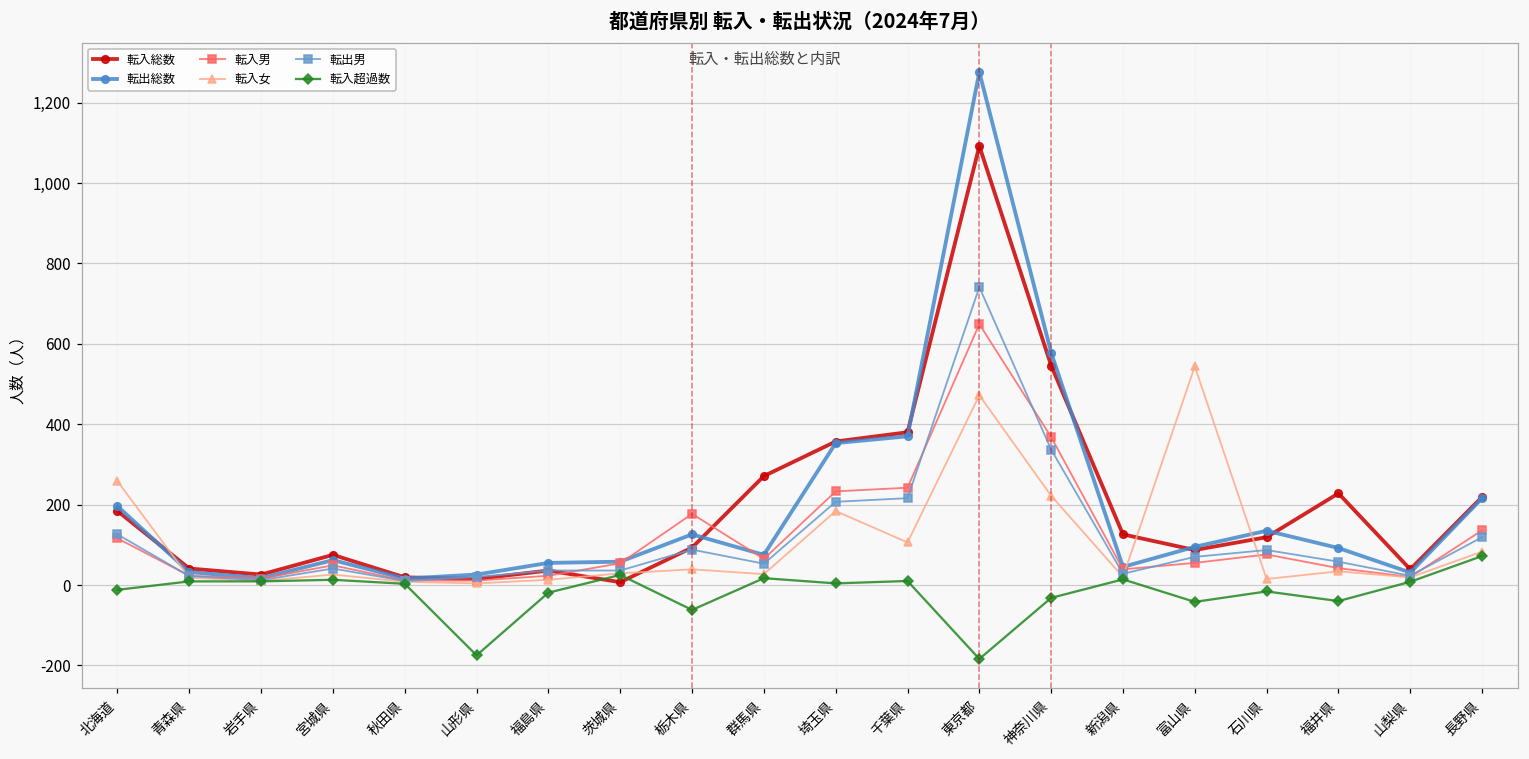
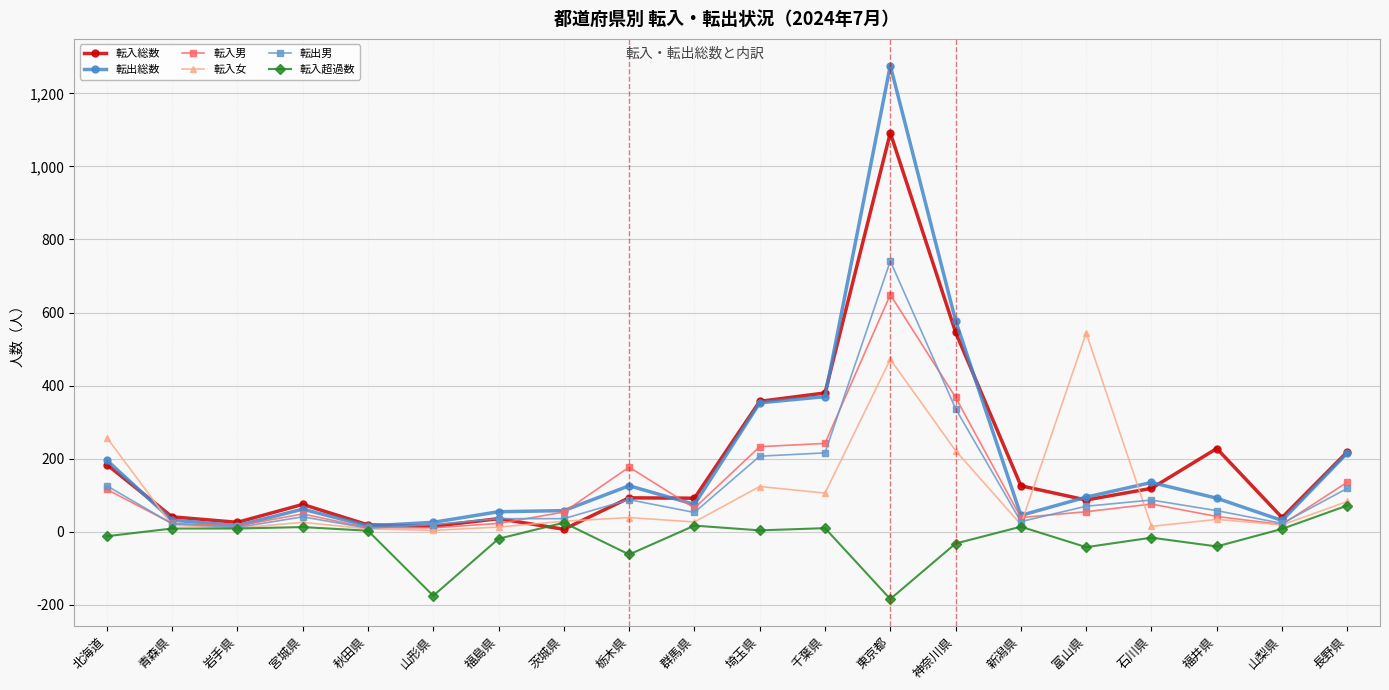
転入総数, 群馬県: 270 -> 90
転入女, 埼玉県: 180 -> 120
